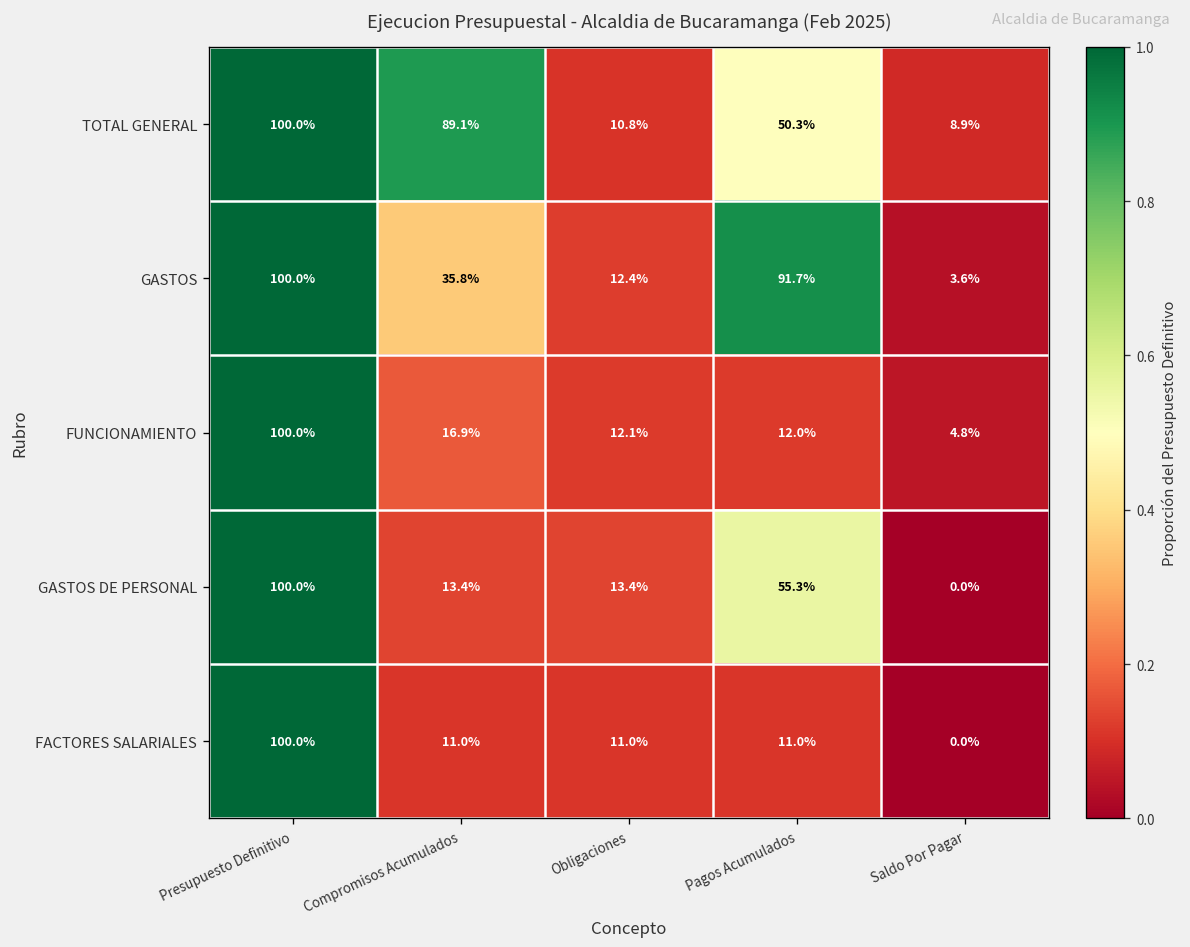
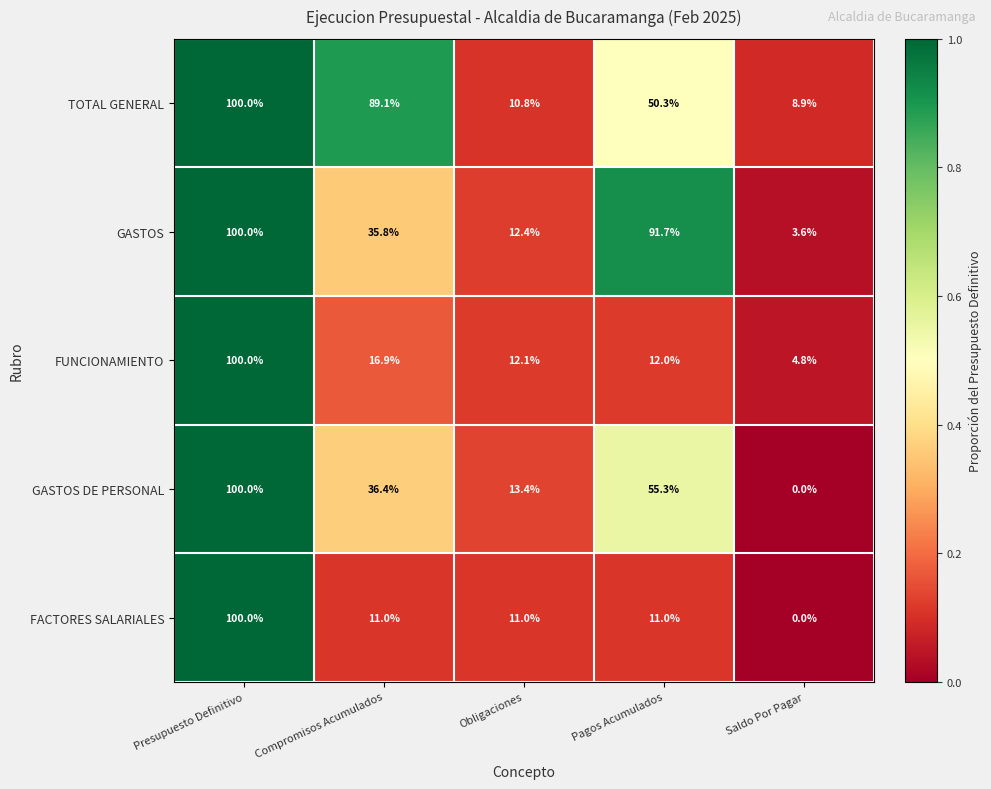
GASTOS DE PERSONAL, Compromisos Acumulados: 13.4% -> 36.4%
